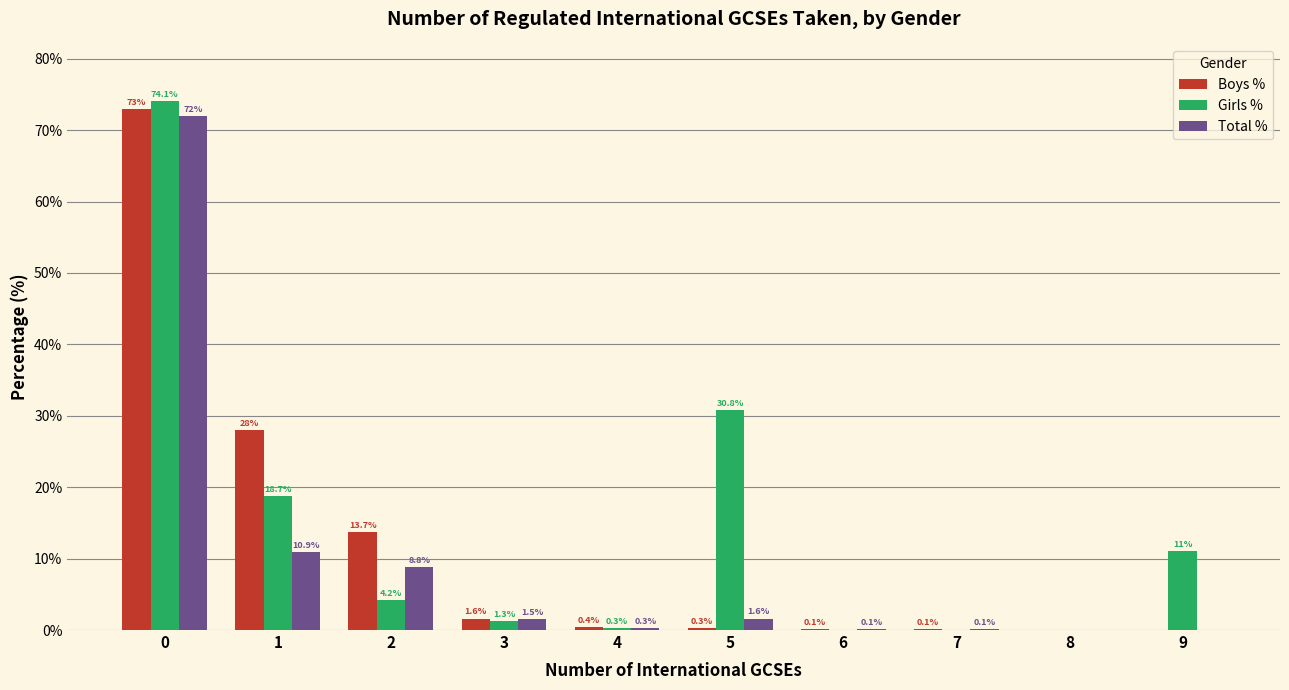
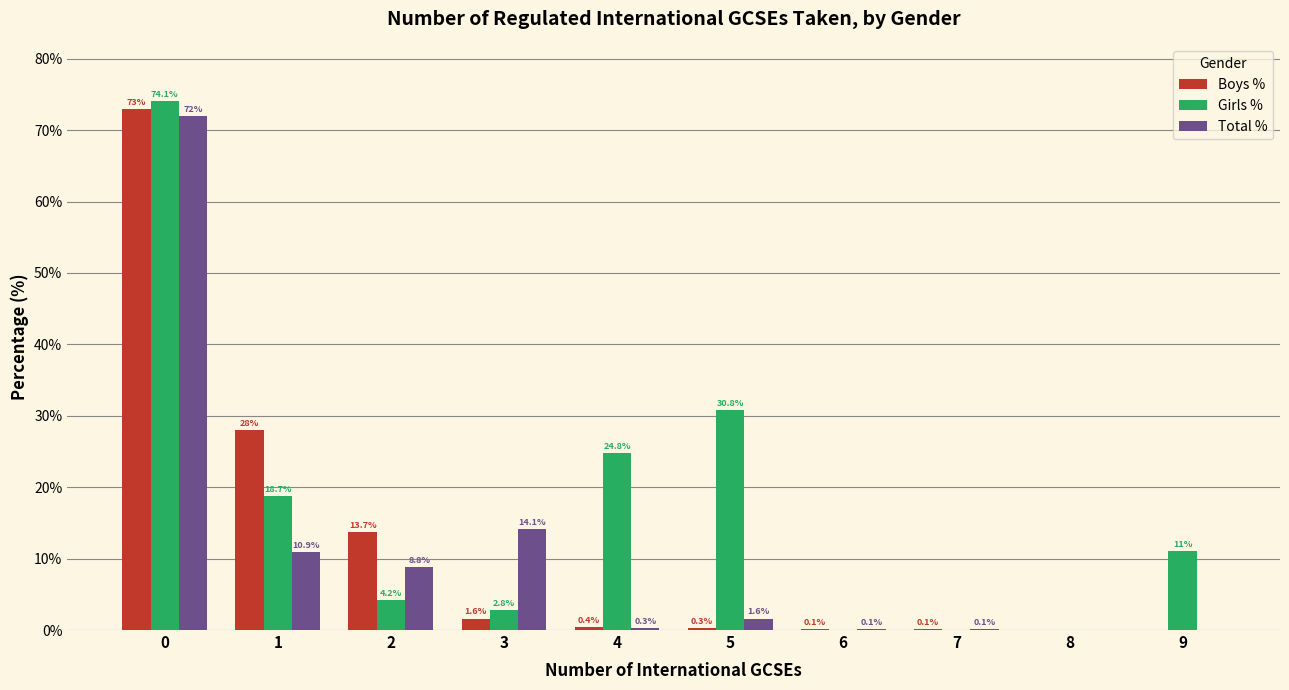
Girls %, 3: 1.3% -> 2.8%
Total %, 3: 1.5% -> 14.1%
Girls %, 4: 0.3% -> 24.8%
